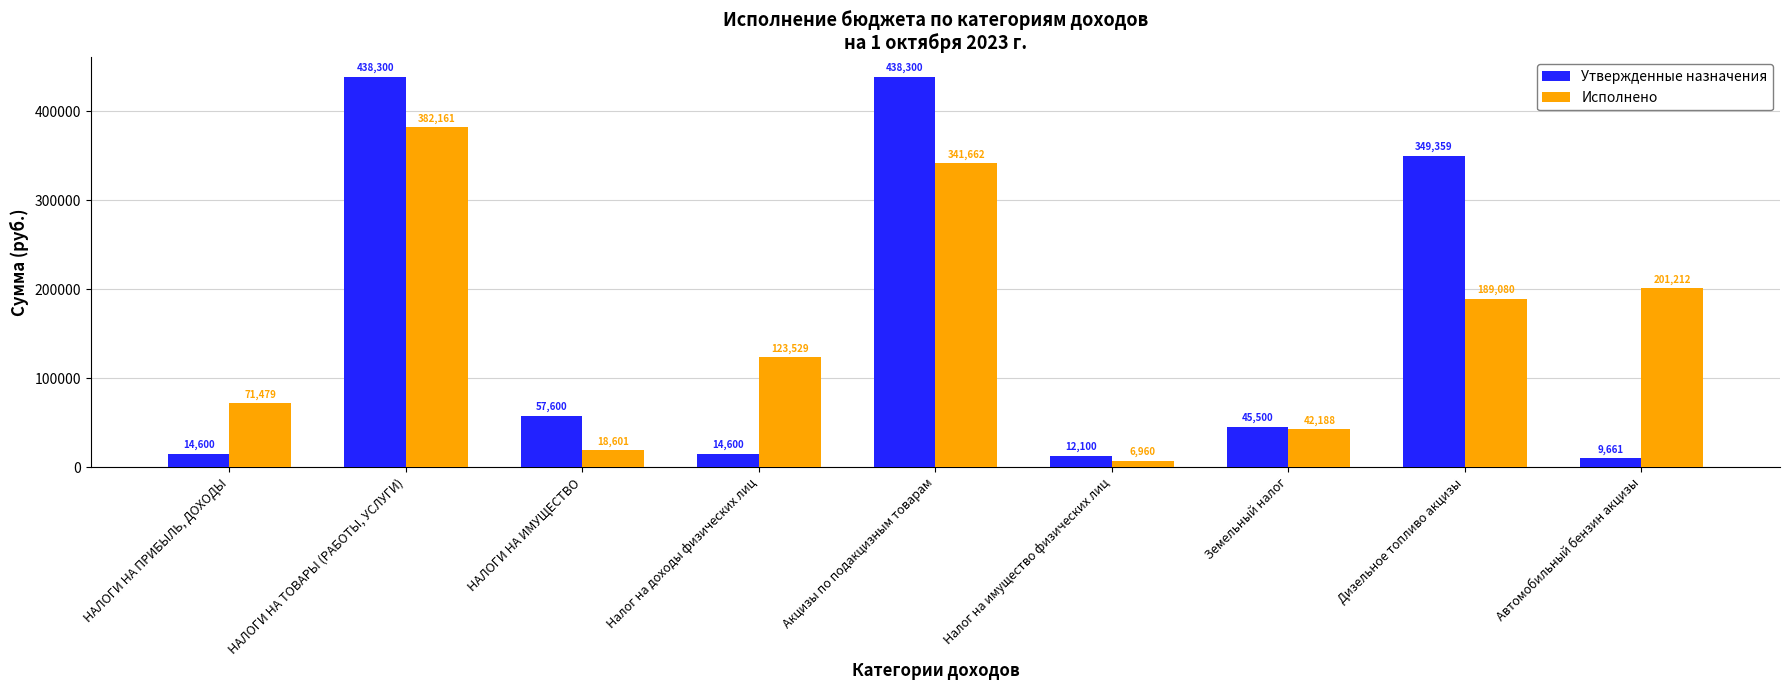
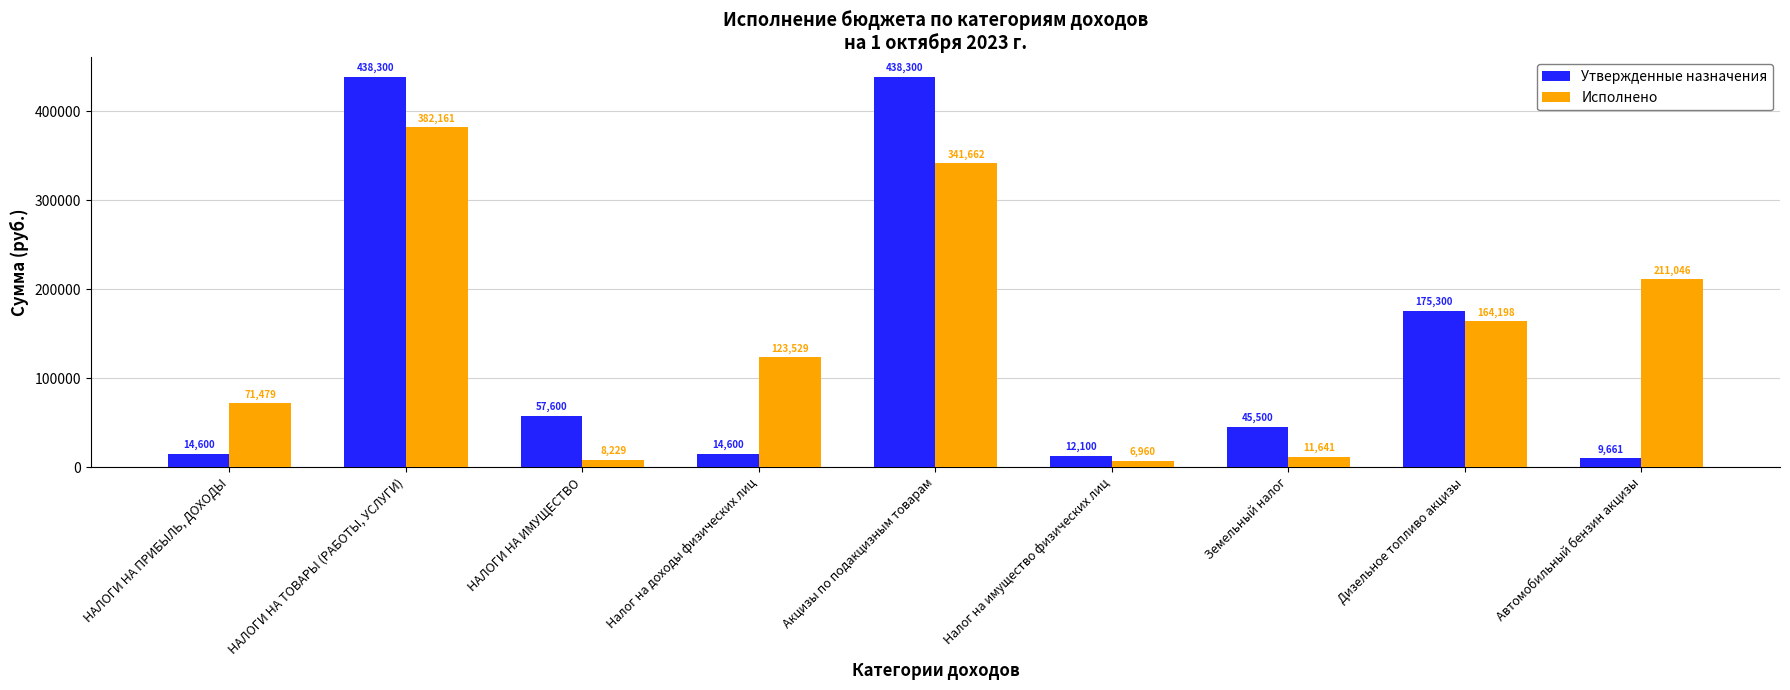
Исполнено, НАЛОГИ НА ИМУЩЕСТВО: 18,601 -> 8,229
Исполнено, Земельный налог: 42,188 -> 11,641
Утвержденные назначения, Дизельное топливо акцизы: 349,359 -> 175,300
Исполнено, Дизельное топливо акцизы: 189,080 -> 164,198
Исполнено, Автомобильный бензин акцизы: 201,212 -> 211,046
